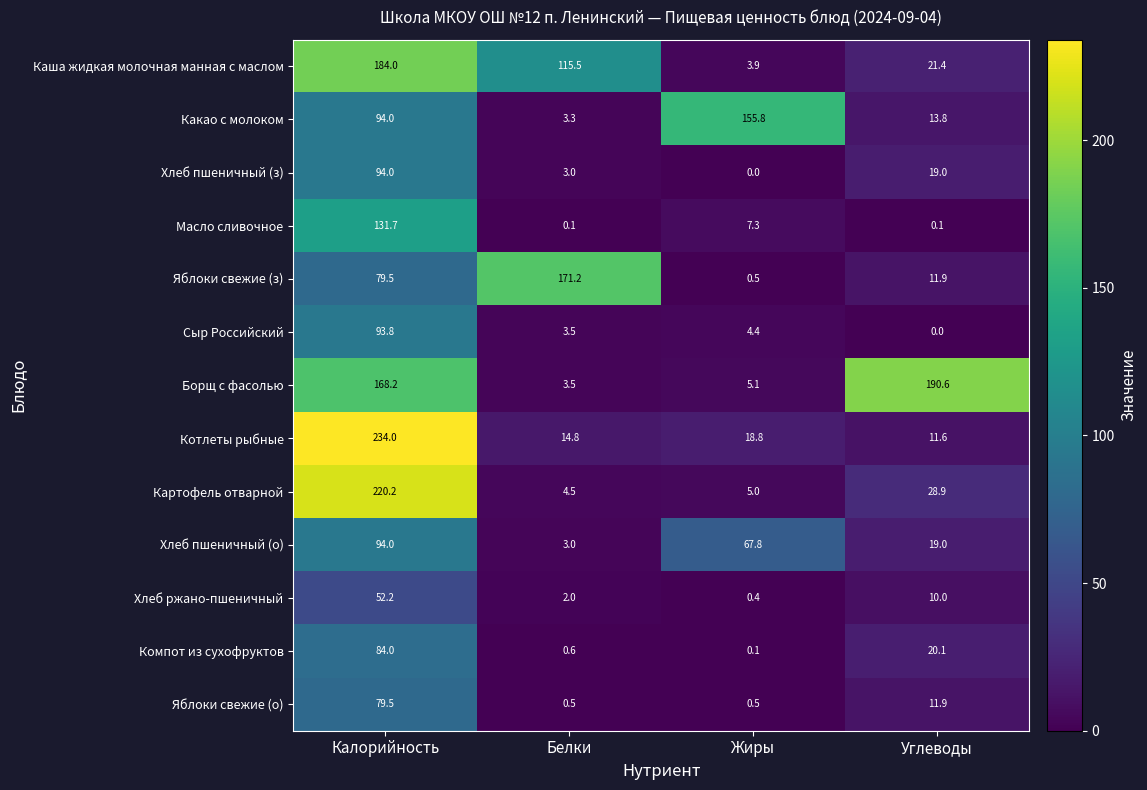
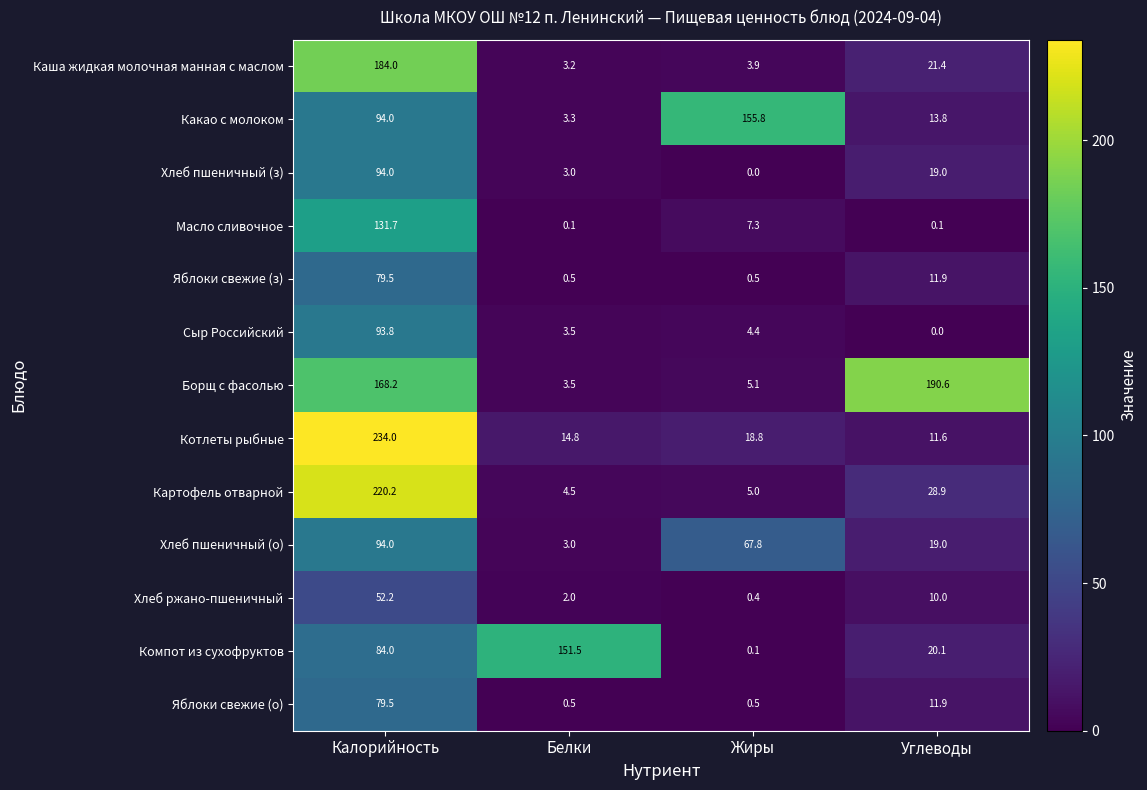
Каша жидкая молочная манная с маслом, Белки: 115.5 -> 3.2
Яблоки свежие (з), Белки: 171.2 -> 0.5
Компот из сухофруктов, Белки: 0.6 -> 151.5
